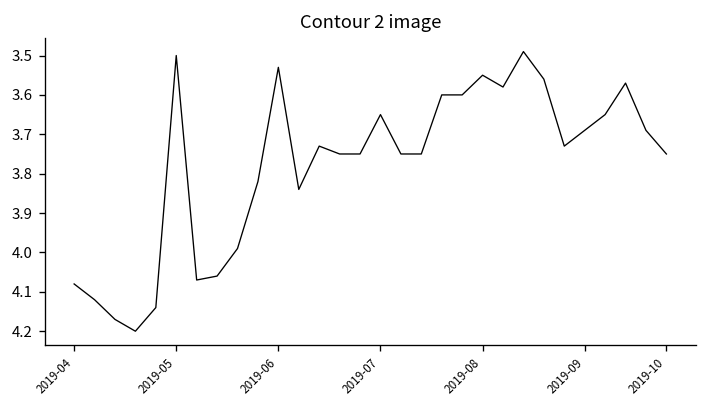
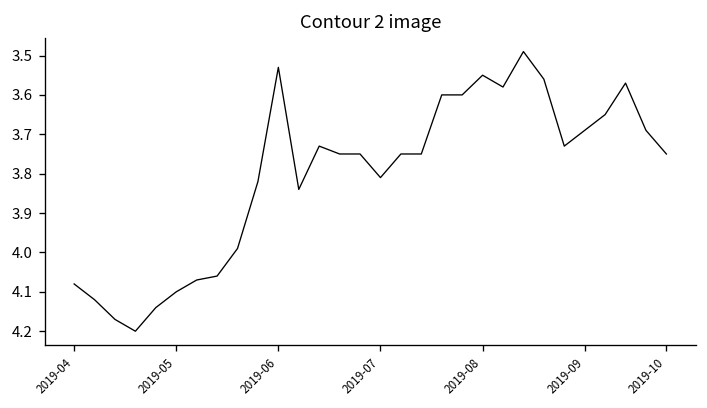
2019-05: 3.5 -> 4.1
2019-07: 3.65 -> 3.81
